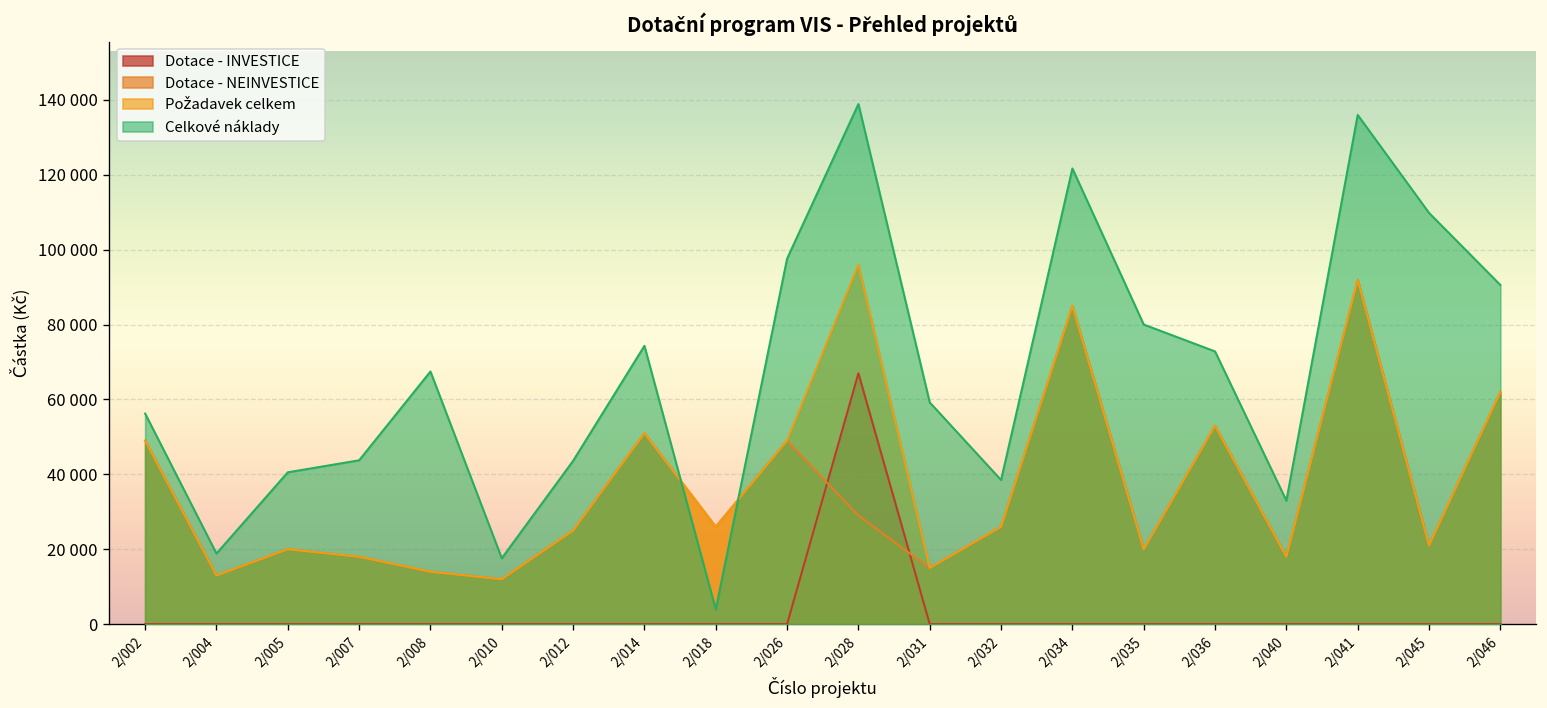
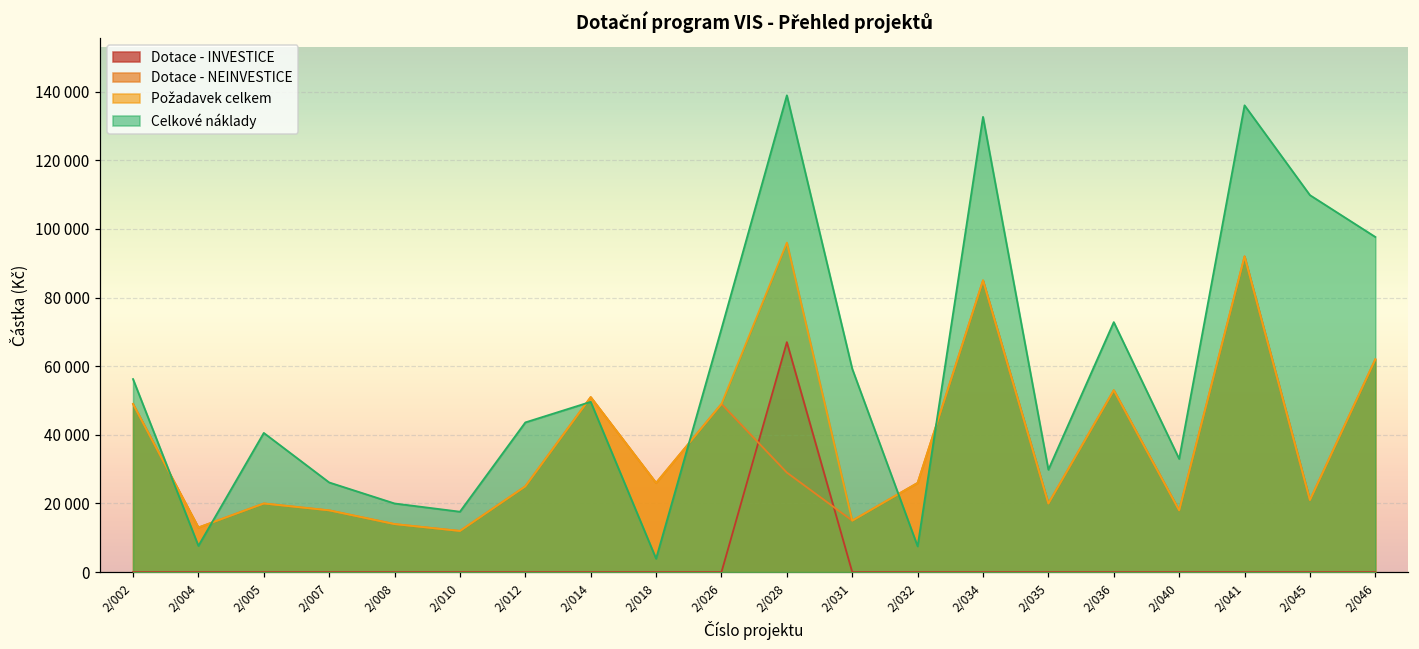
Celkové náklady, 2/004: 19000 -> 8000
Celkové náklady, 2/007: 44000 -> 26000
Celkové náklady, 2/008: 67000 -> 20000
Celkové náklady, 2/014: 74000 -> 50000
Celkové náklady, 2/026: 98000 -> 71000
Celkové náklady, 2/032: 39000 -> 8000
Celkové náklady, 2/034: 122000 -> 133000
Celkové náklady, 2/035: 80000 -> 30000
Celkové náklady, 2/046: 91000 -> 98000
